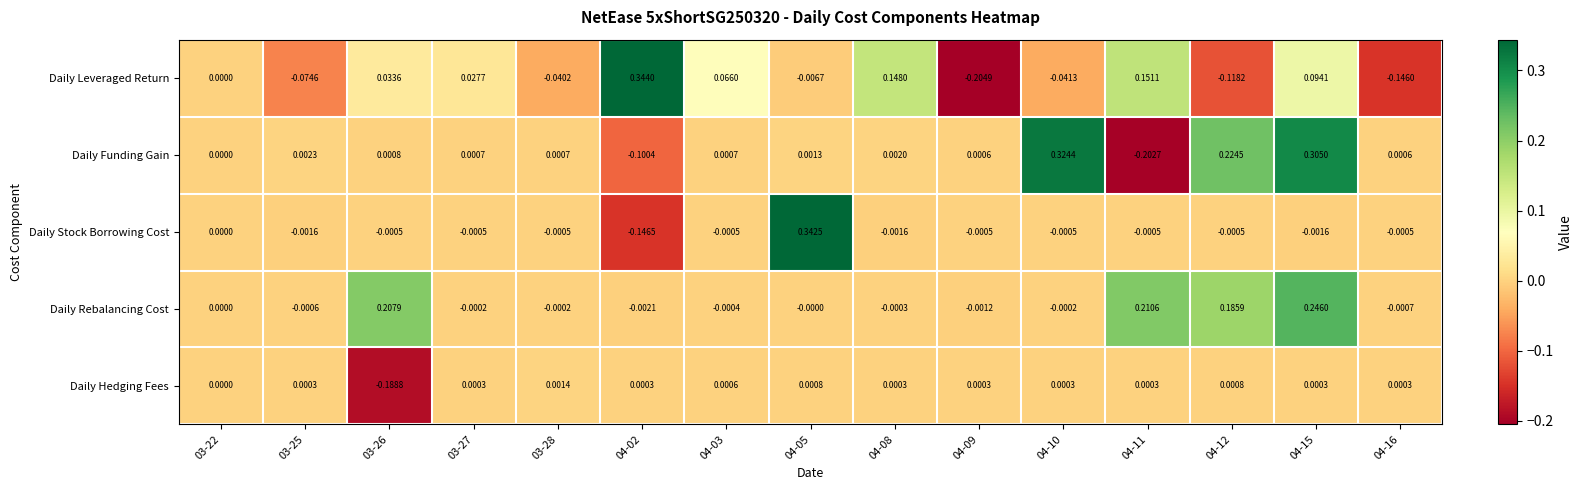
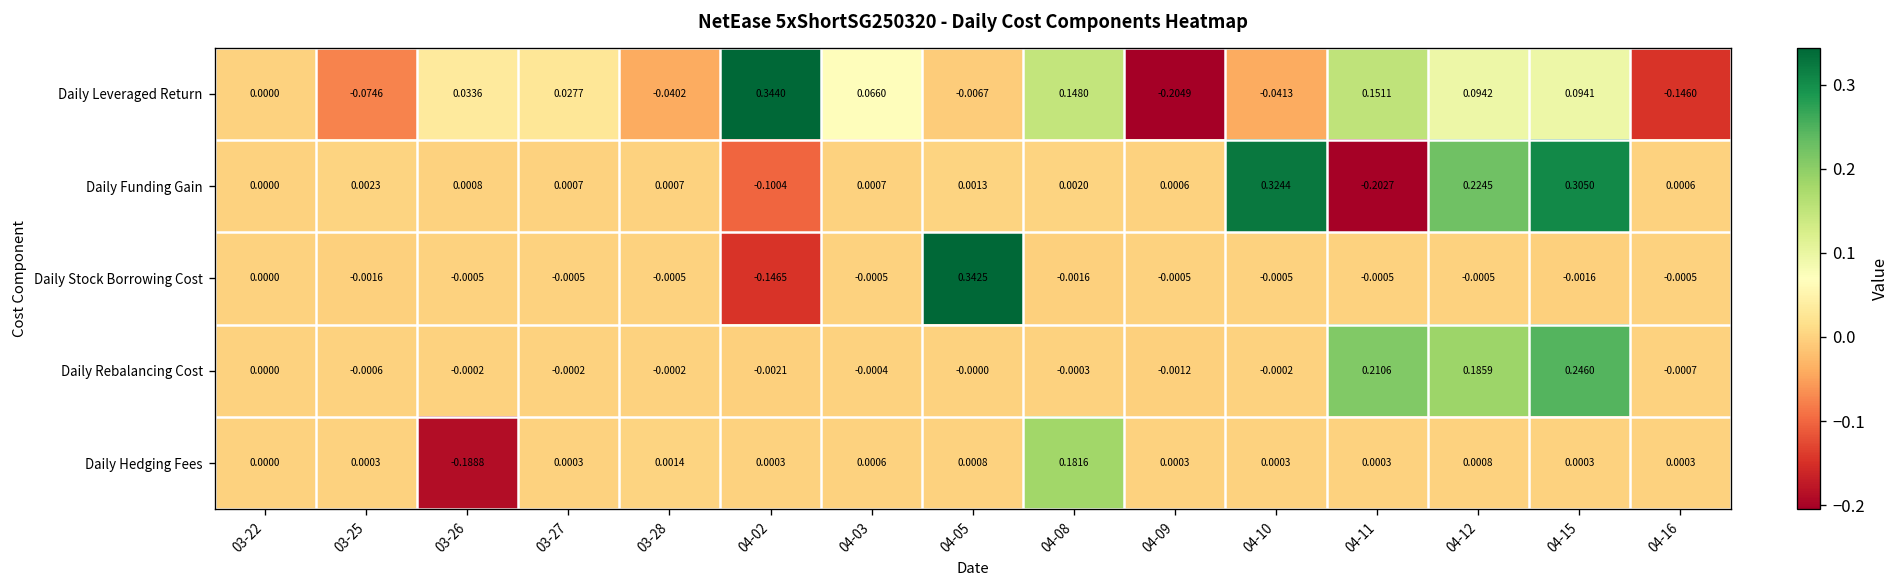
Daily Leveraged Return, 04-12: -0.1182 -> 0.0942
Daily Rebalancing Cost, 03-26: 0.2079 -> -0.0002
Daily Hedging Fees, 04-08: 0.0003 -> 0.1816
